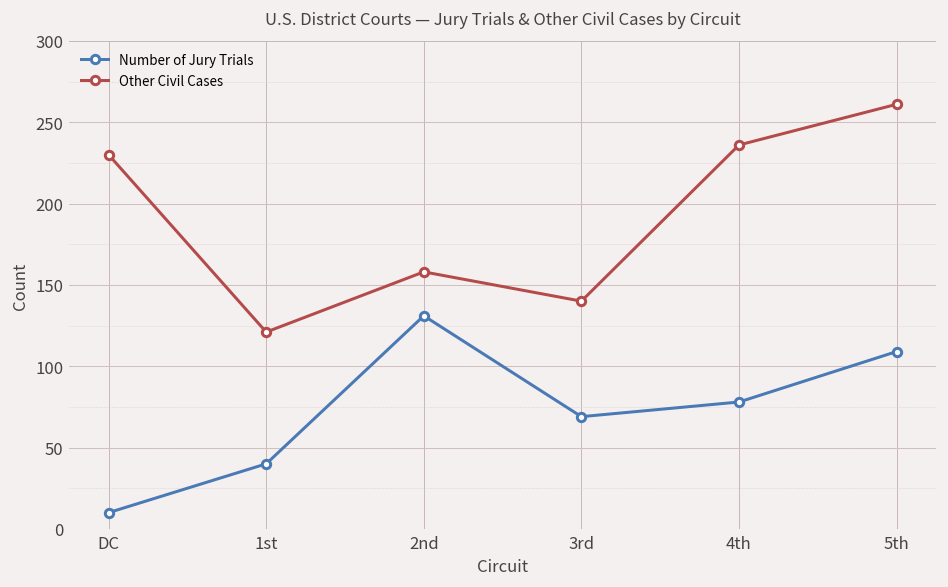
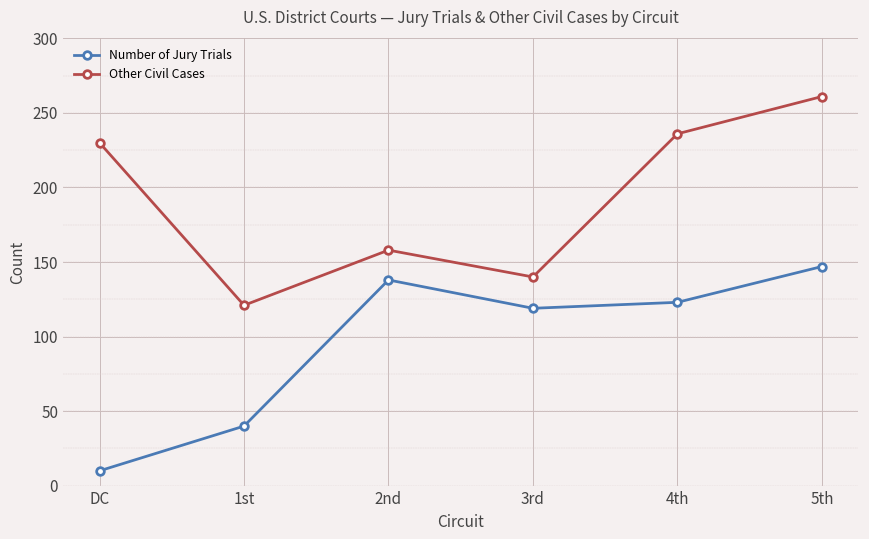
Number of Jury Trials, 2nd: 131 -> 138
Number of Jury Trials, 3rd: 69 -> 119
Number of Jury Trials, 4th: 78 -> 123
Number of Jury Trials, 5th: 109 -> 147
